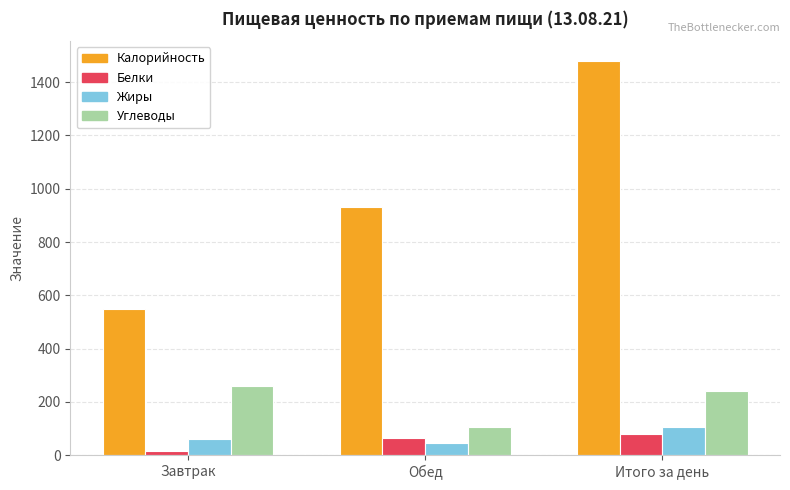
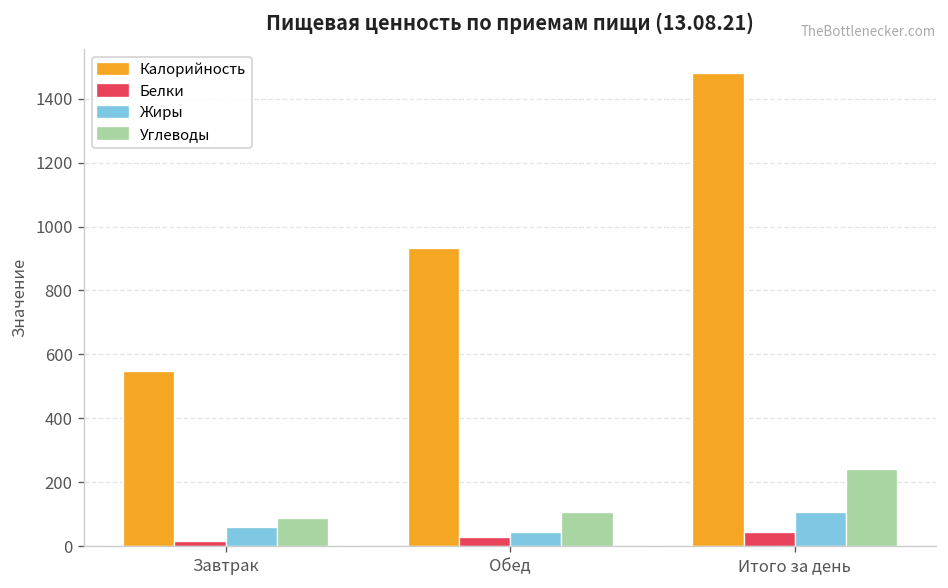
Углеводы, Завтрак: 260 -> 90
Белки, Обед: 60 -> 30
Белки, Итого за день: 80 -> 40
